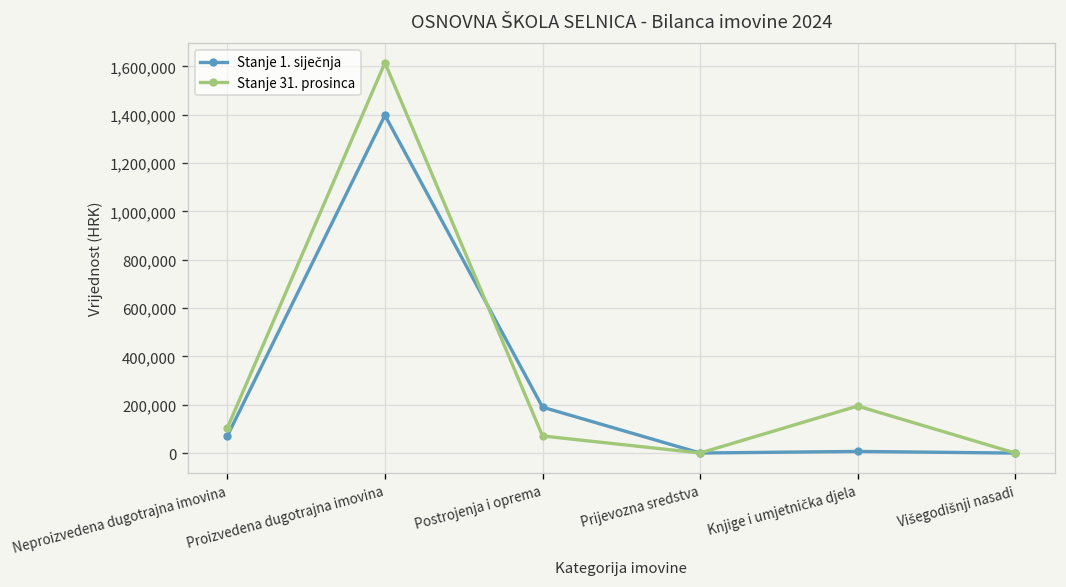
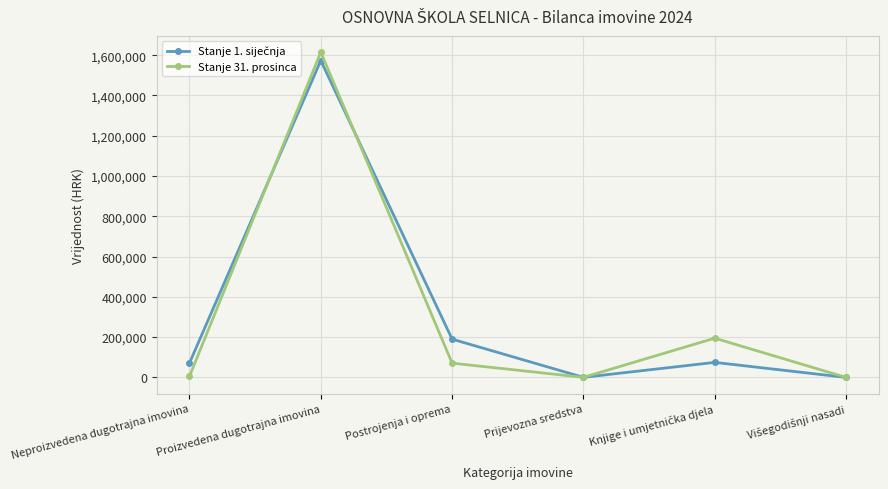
Stanje 31. prosinca, Neproizvedena dugotrajna imovina: 100,000 -> 10,000
Stanje 1. siječnja, Proizvedena dugotrajna imovina: 1,400,000 -> 1,570,000
Stanje 1. siječnja, Knjige i umjetnička djela: 10,000 -> 70,000
